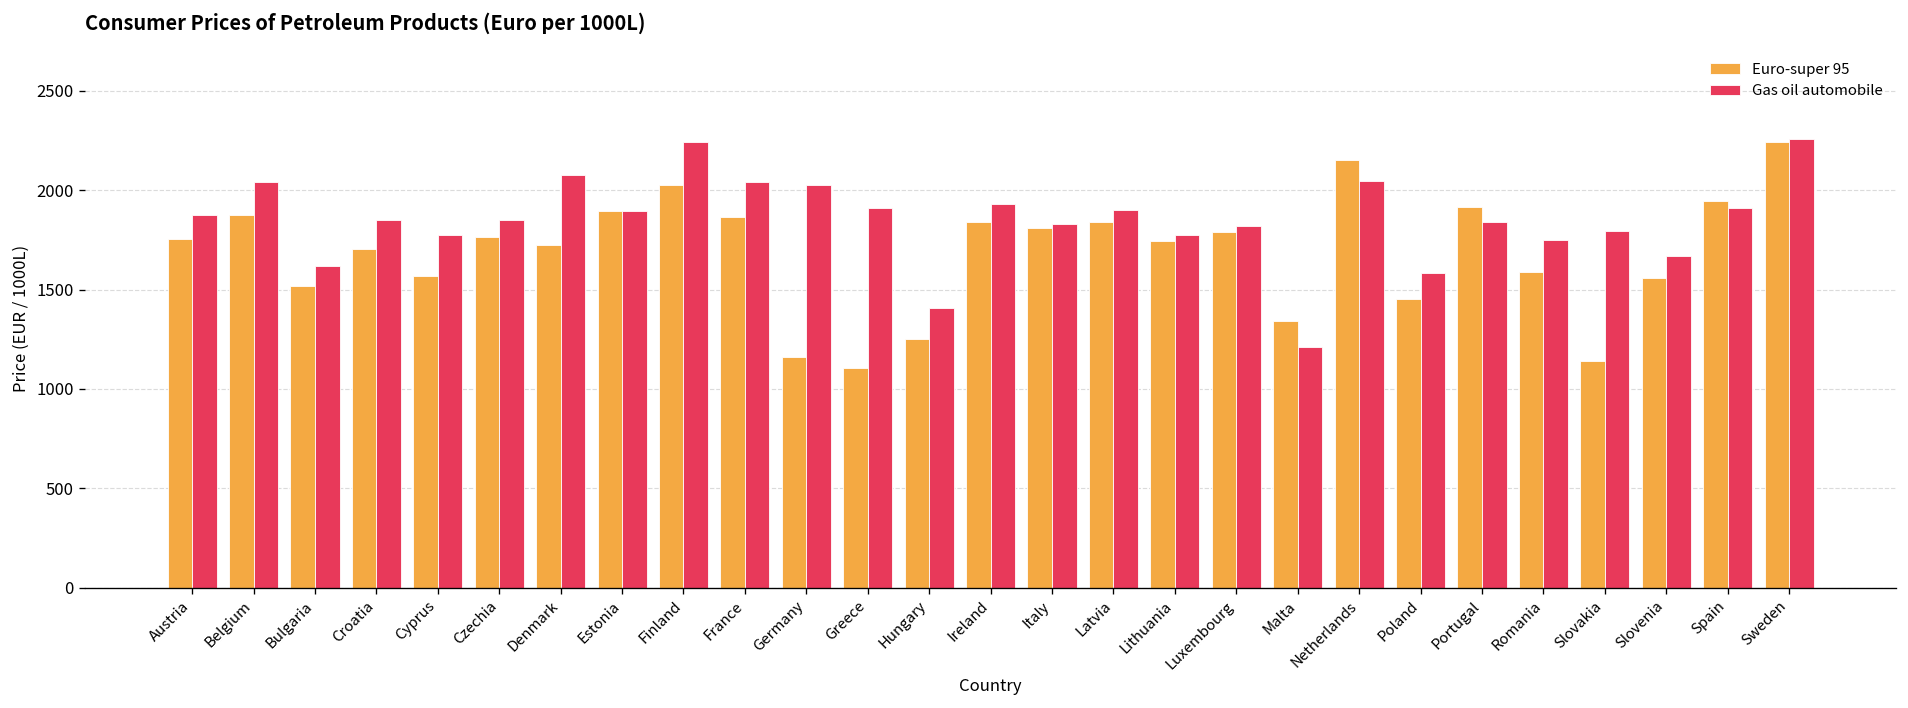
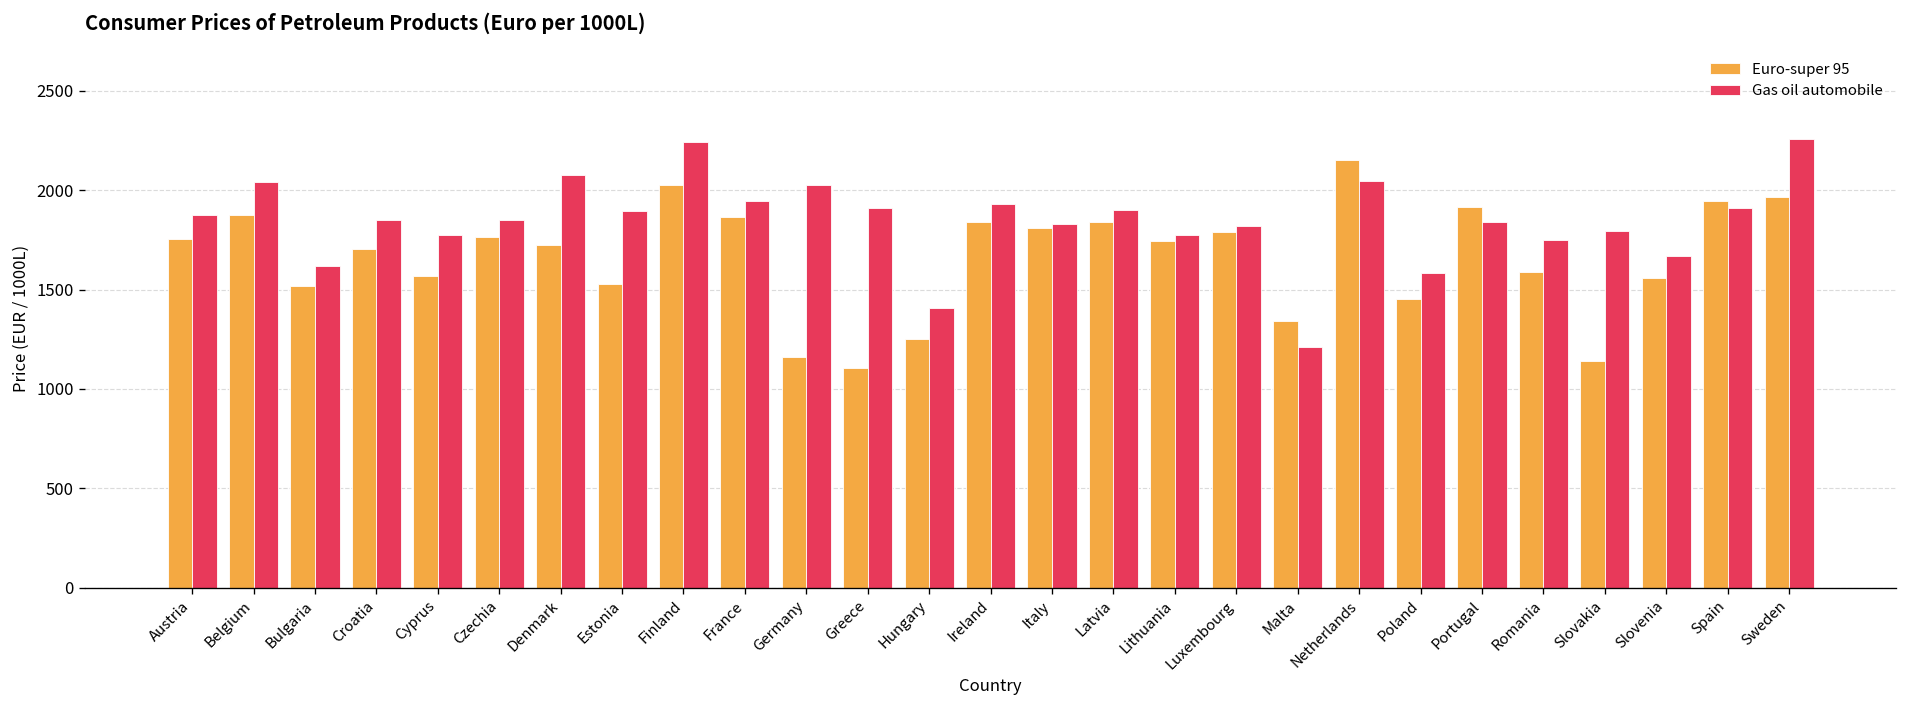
Euro-super 95, Estonia: 1890 -> 1530
Gas oil automobile, France: 2040 -> 1940
Euro-super 95, Sweden: 2240 -> 1960
